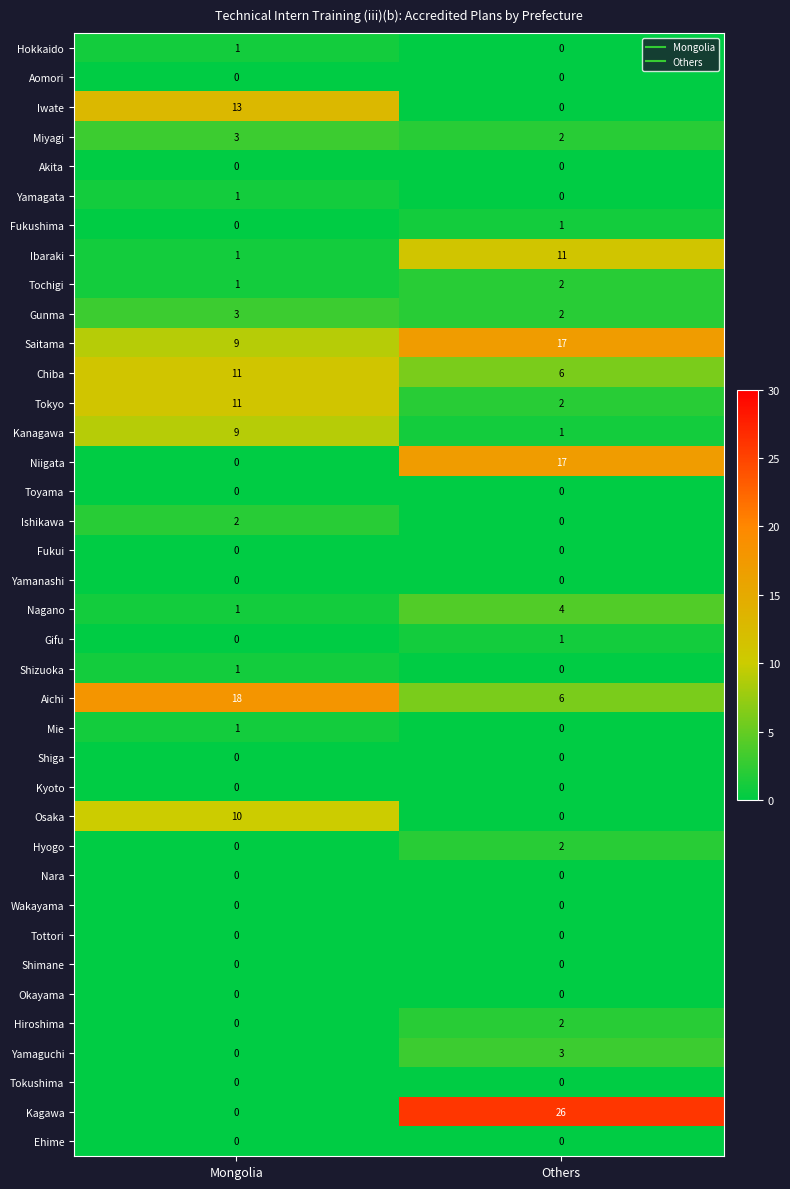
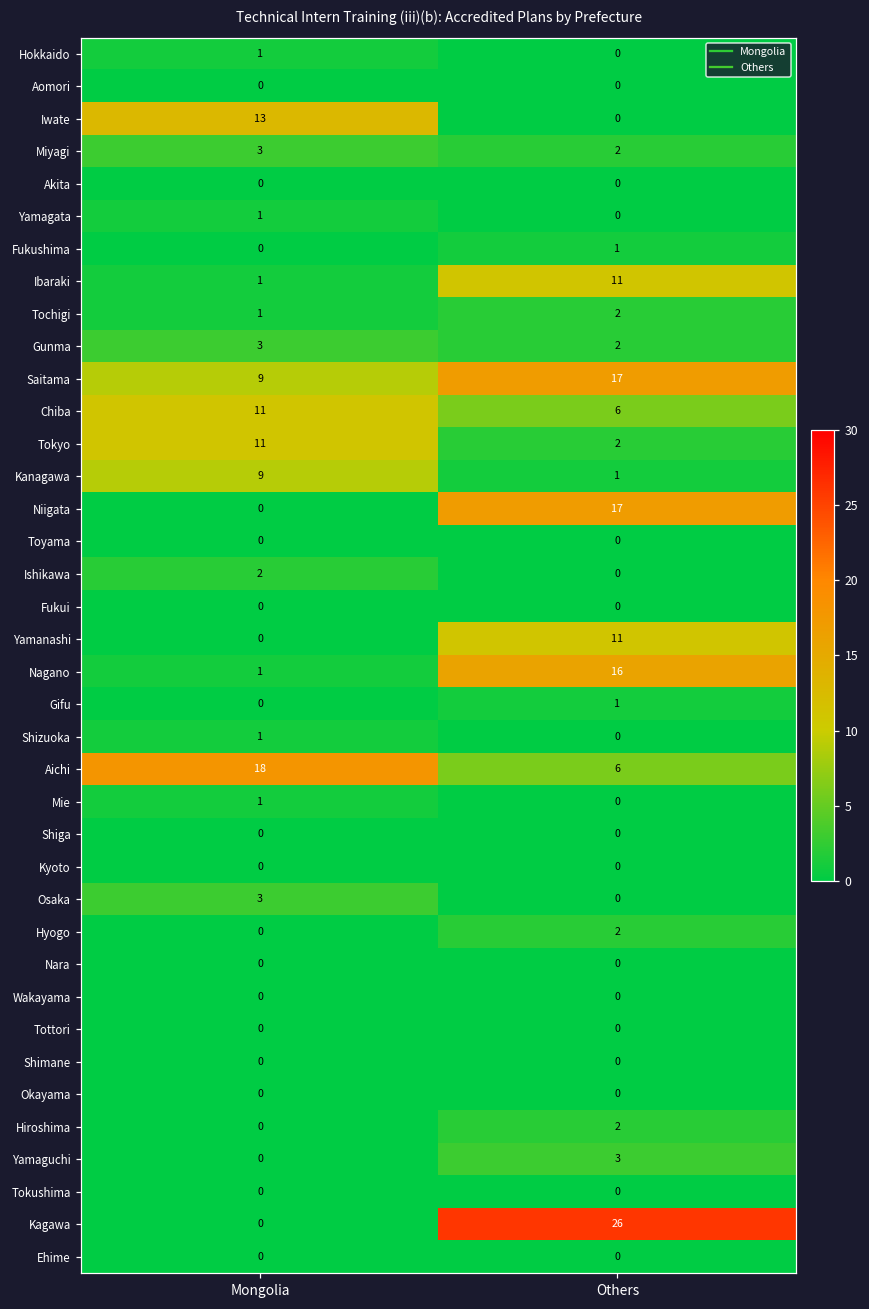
Yamanashi, Others: 0 -> 11
Nagano, Others: 4 -> 16
Osaka, Mongolia: 10 -> 3
